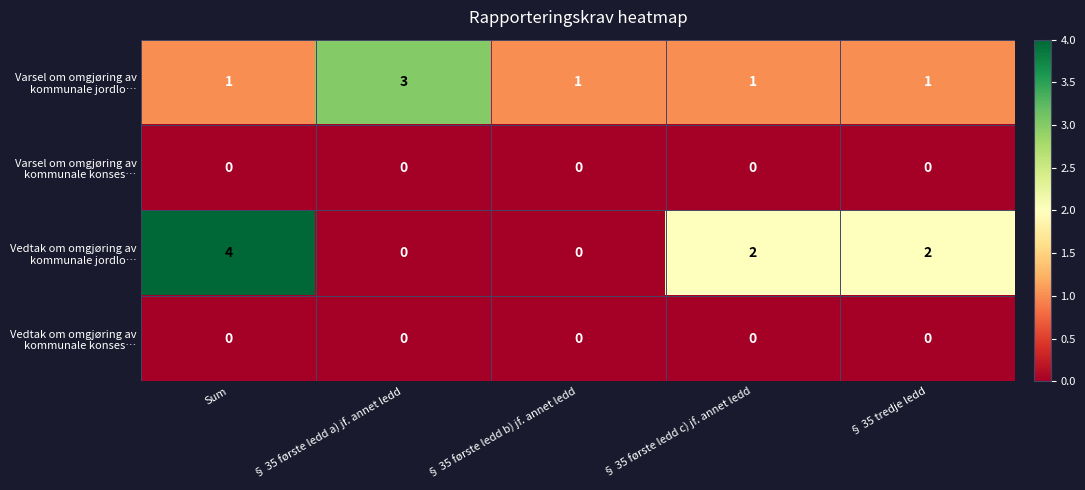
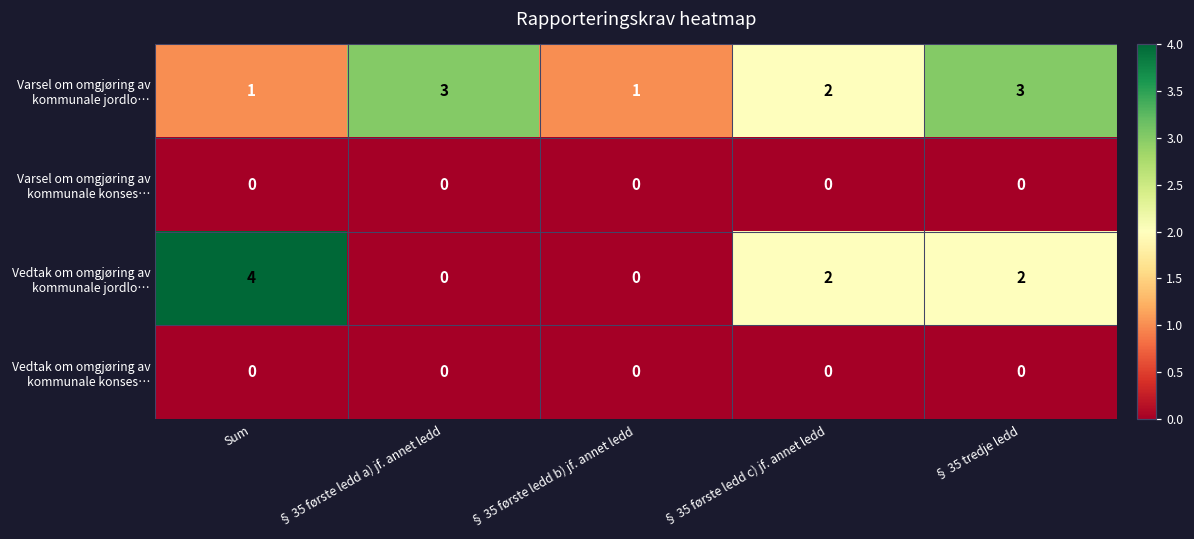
Varsel om omgjøring av kommunale jordlo…, § 35 første ledd c) jf. annet ledd: 1 -> 2
Varsel om omgjøring av kommunale jordlo…, § 35 tredje ledd: 1 -> 3
